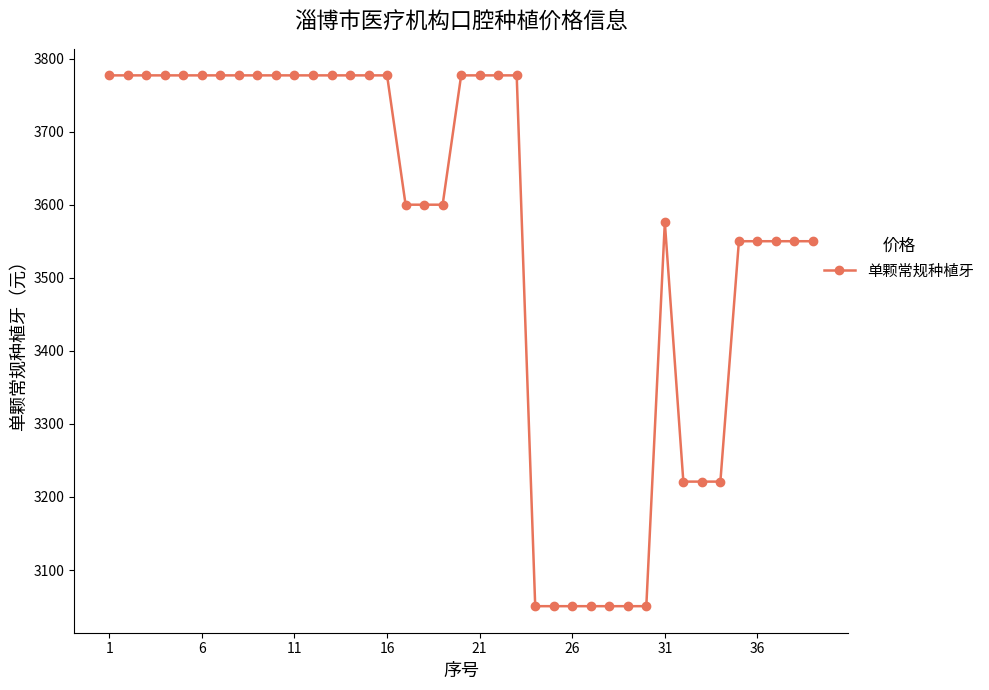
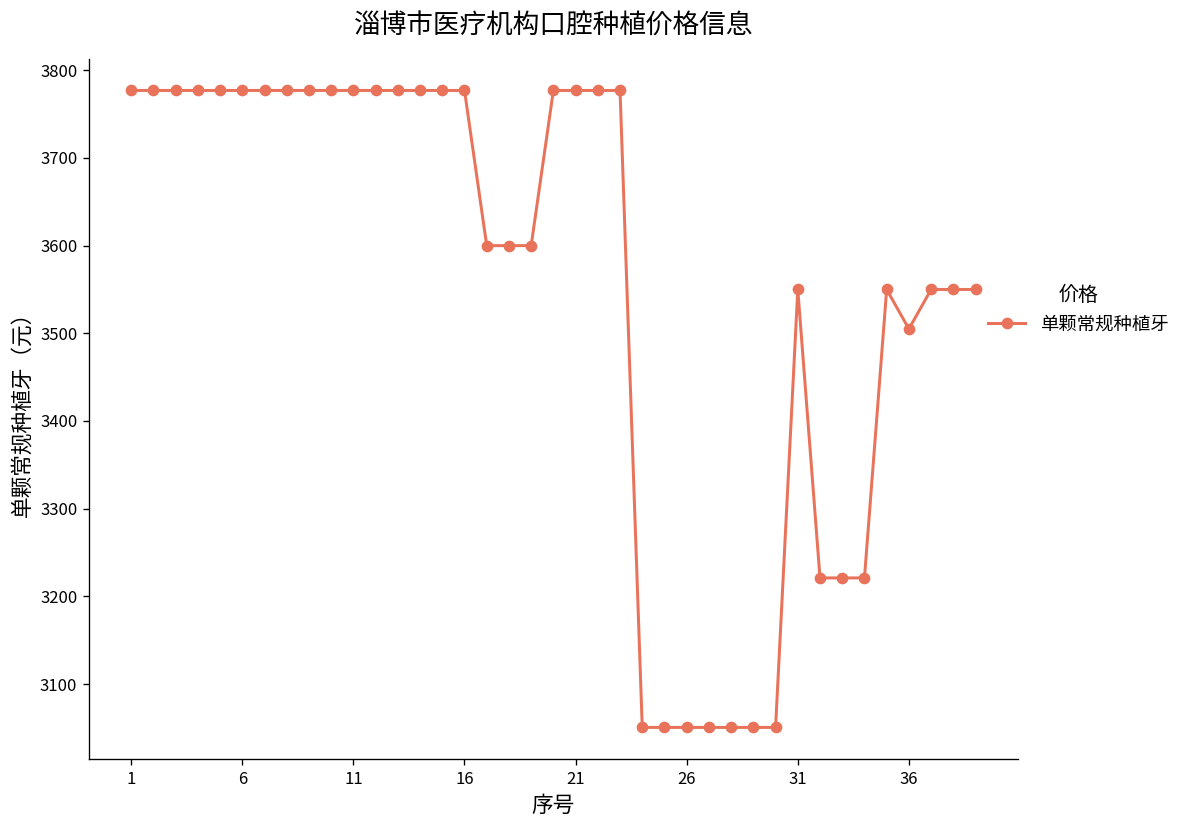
31: 3580 -> 3550
36: 3550 -> 3510
